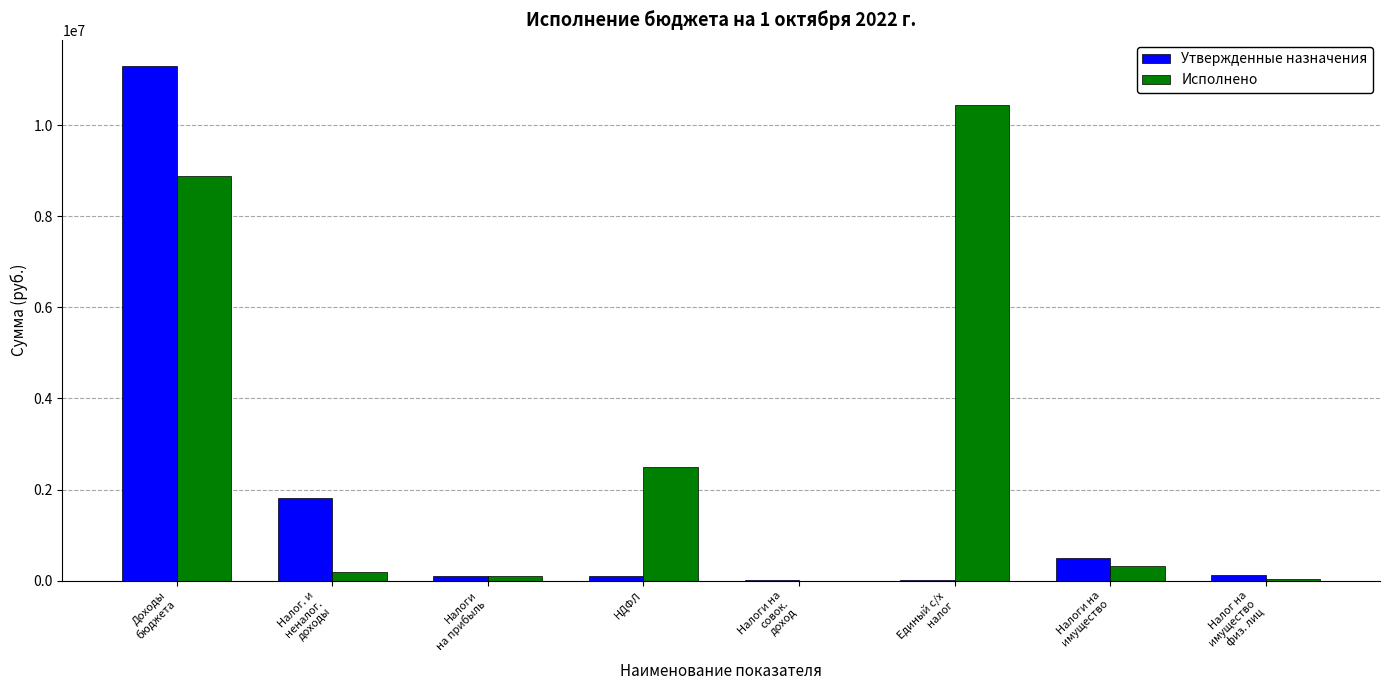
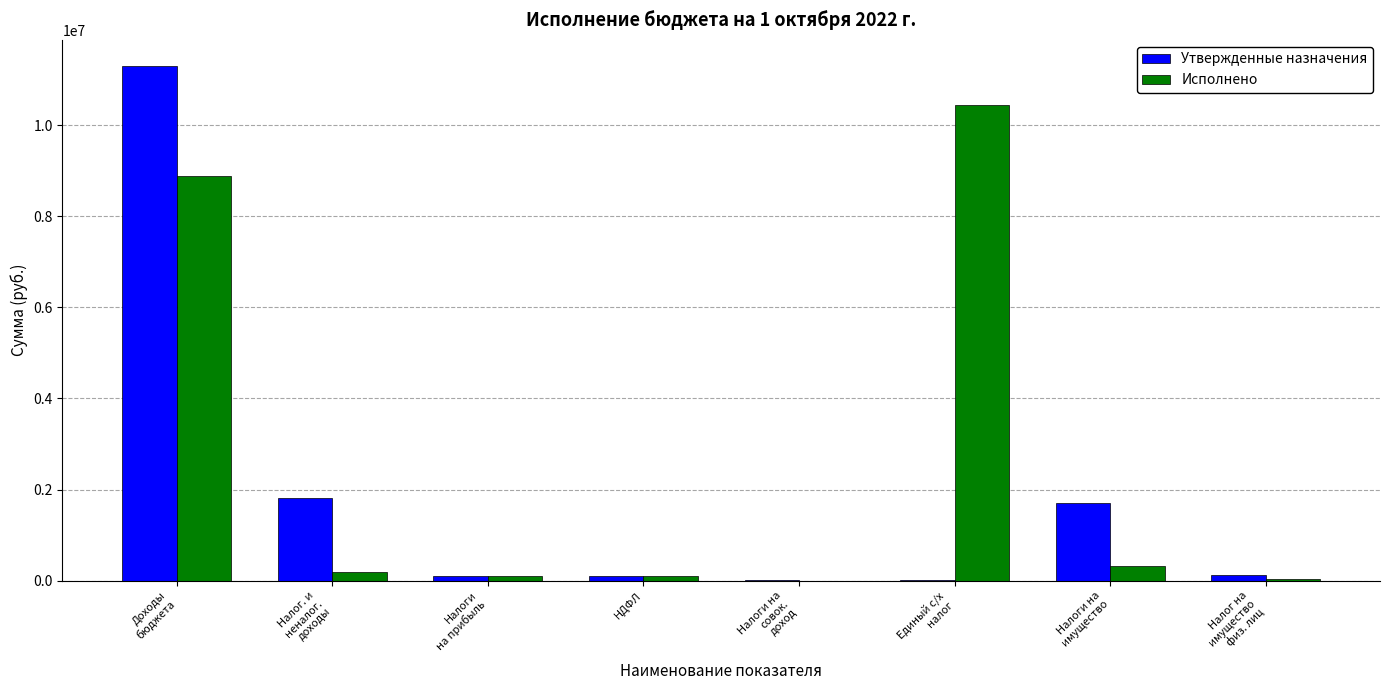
Исполнено, НДФЛ: 2500000 -> 100000
Утвержденные назначения, Налоги на имущество: 500000 -> 1700000
